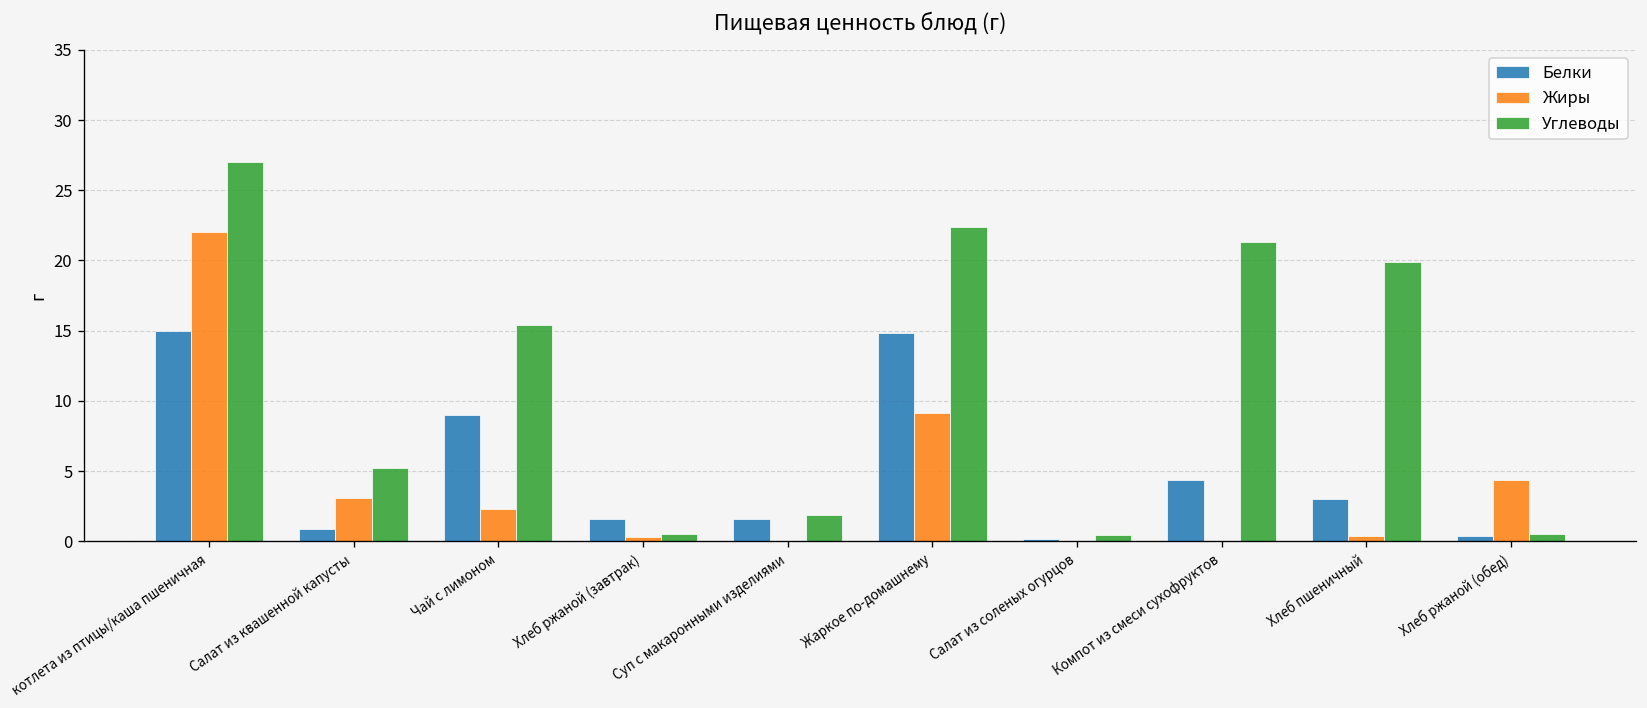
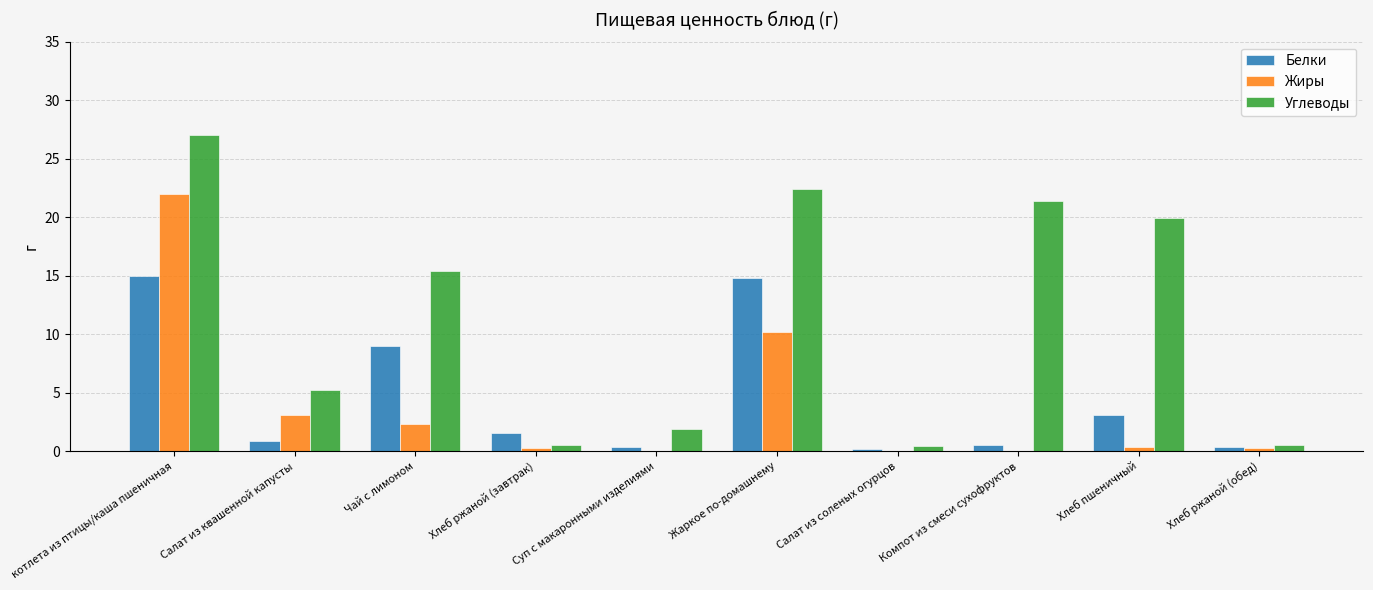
Белки, Суп с макаронными изделиями: 1.6 -> 0.3
Жиры, Жаркое по-домашнему: 9.1 -> 10.2
Белки, Компот из смеси сухофруктов: 4.3 -> 0.5
Жиры, Хлеб ржаной (обед): 4.4 -> 0.3
